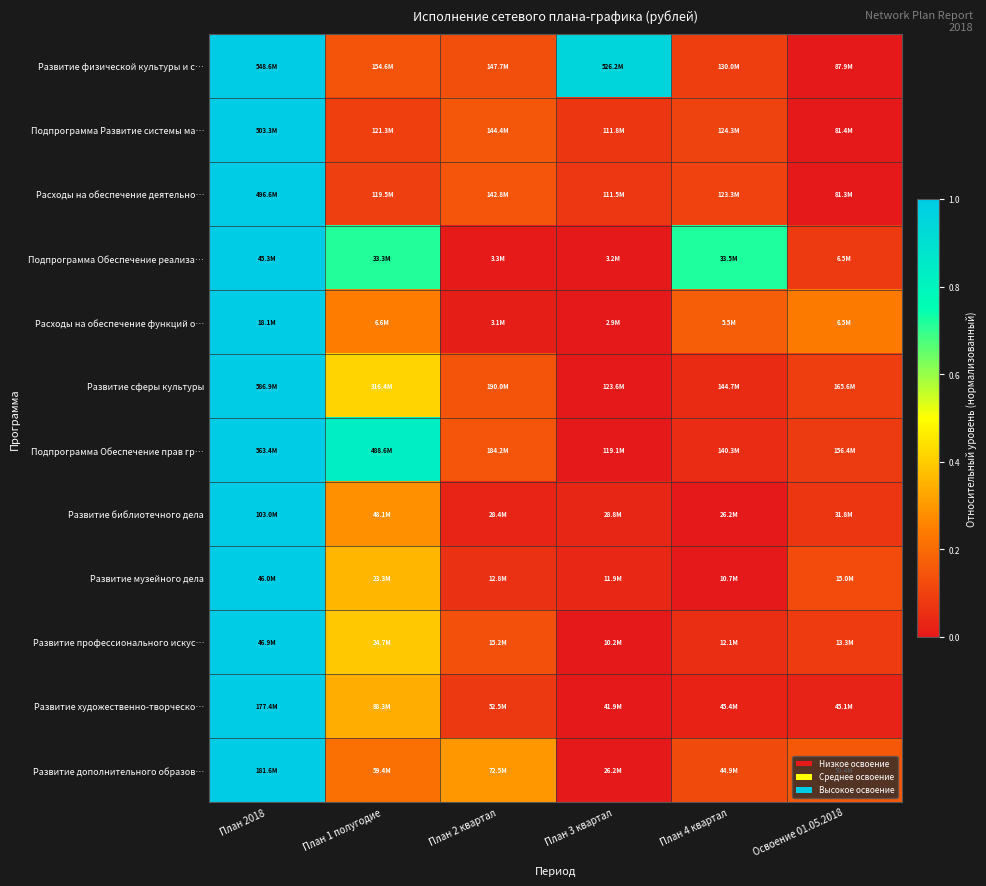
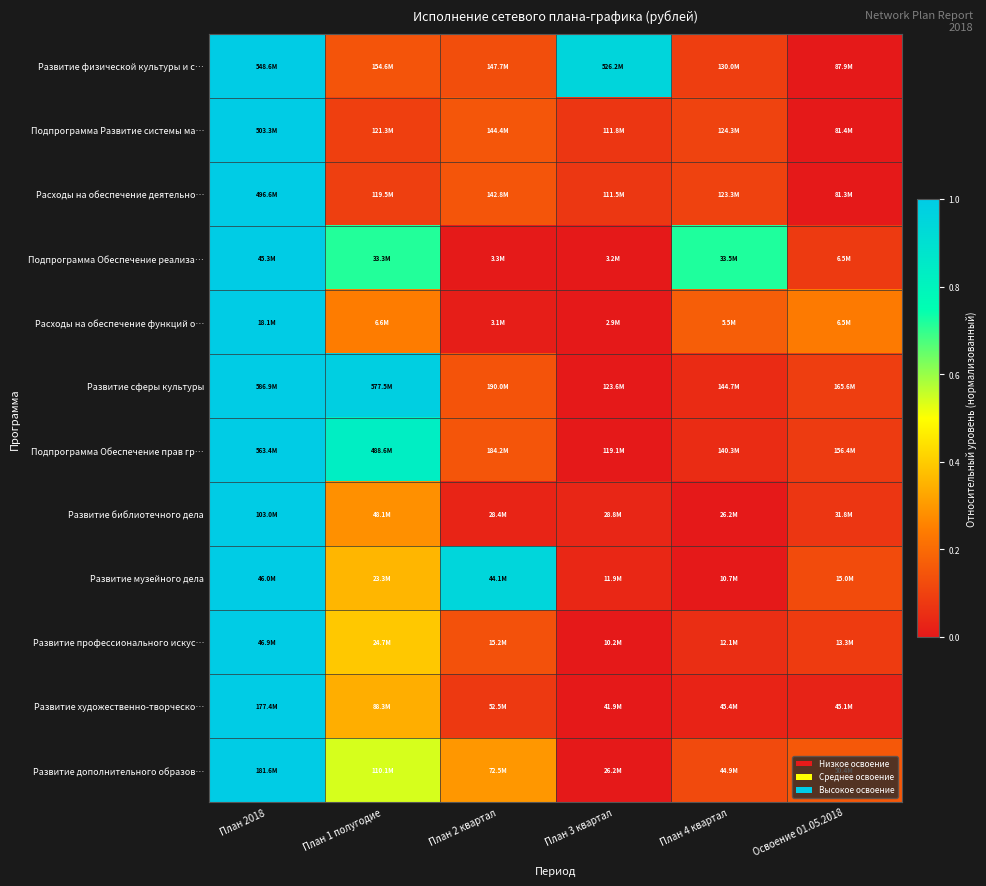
Развитие сферы культуры, План 1 полугодие: 316.4M -> 577.5M
Развитие музейного дела, План 2 квартал: 12.8M -> 44.1M
Развитие дополнительного образов…, План 1 полугодие: 59.4M -> 110.1M
